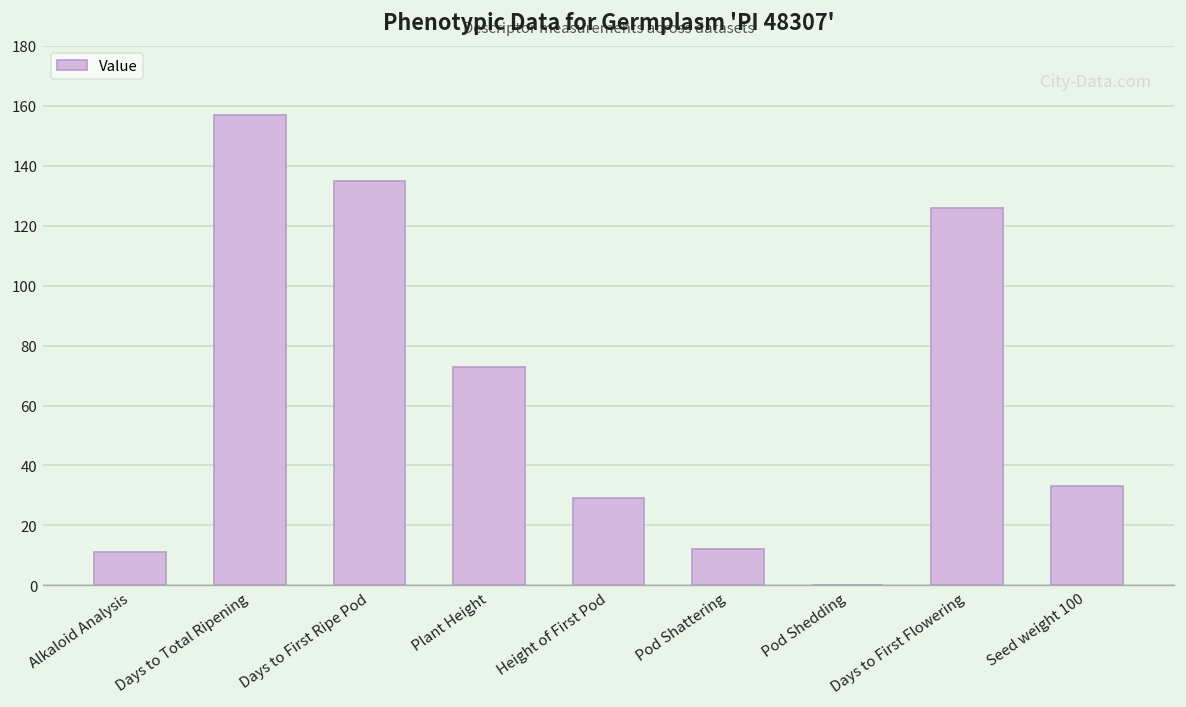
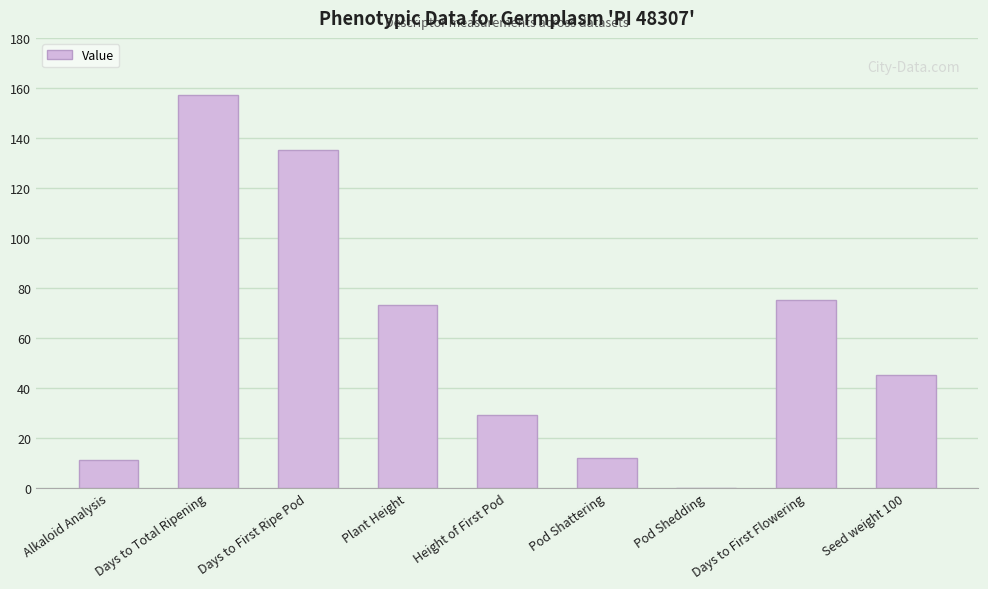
Days to First Flowering: 126 -> 75
Seed weight 100: 33 -> 45
